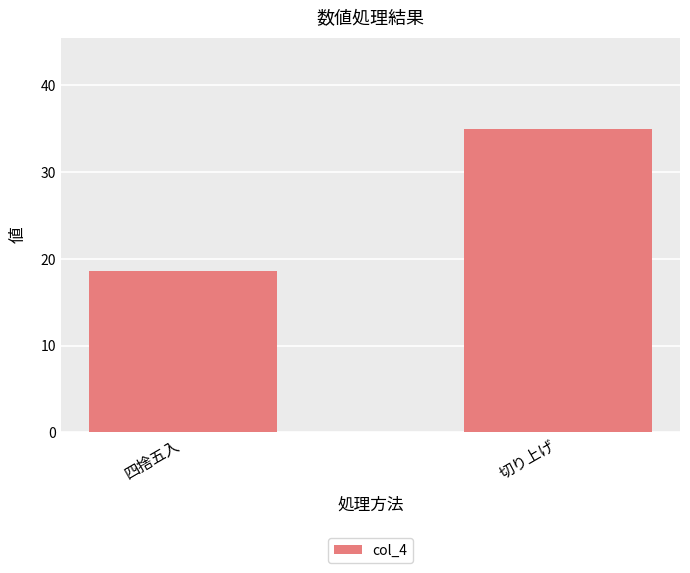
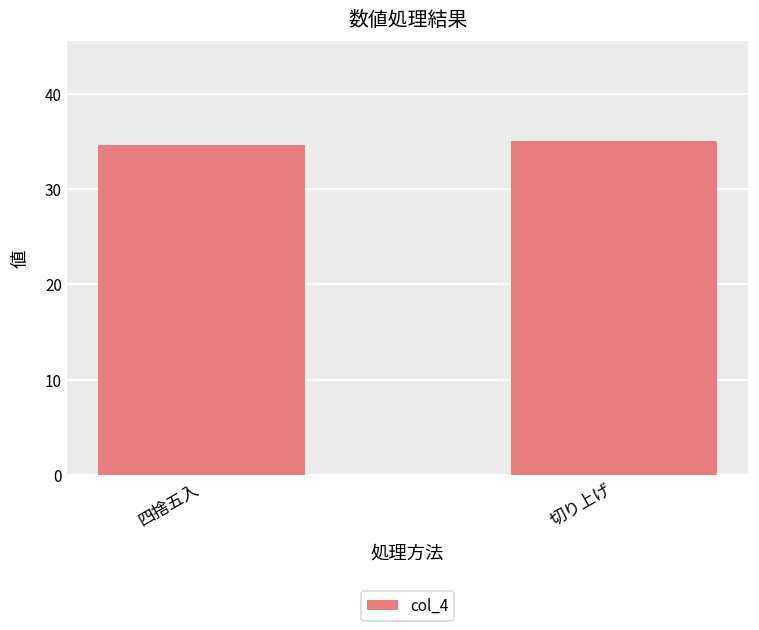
四捨五入: 19 -> 35
